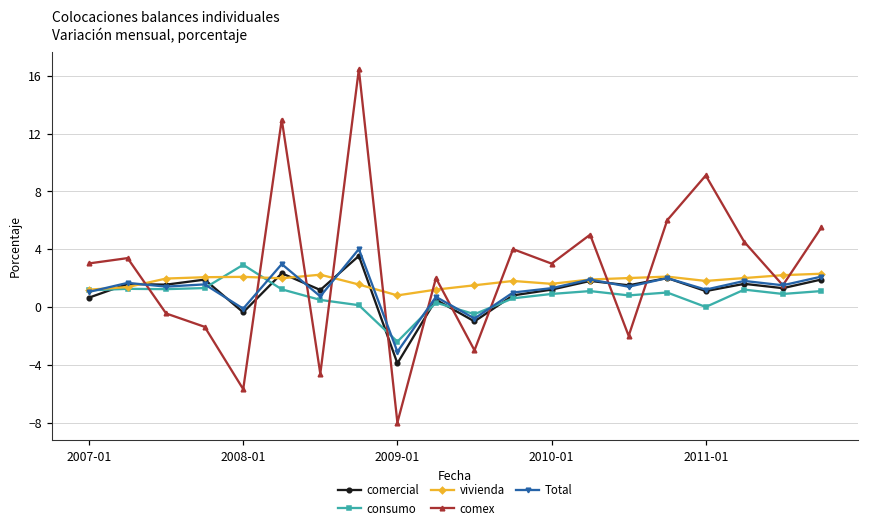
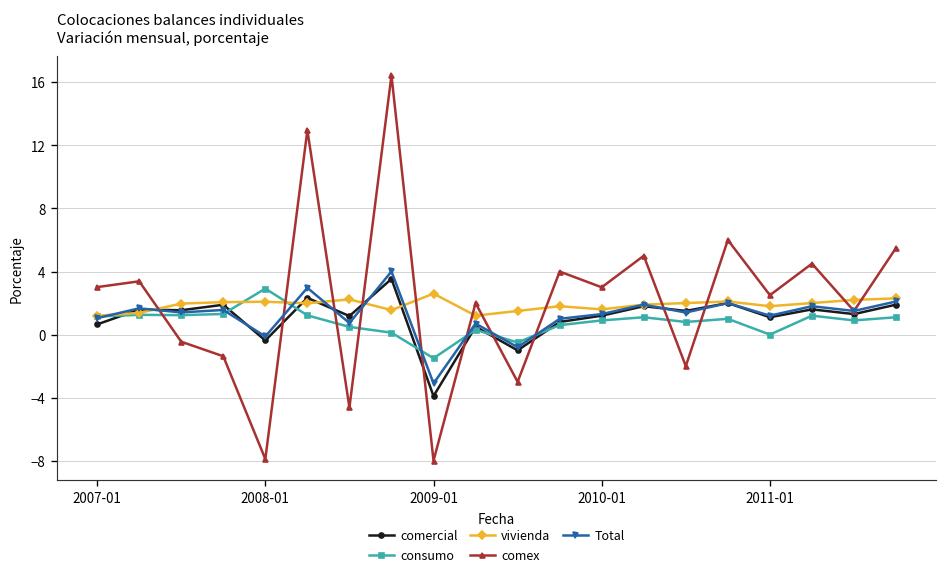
comex, 2008-01: -5.7 -> -7.9
consumo, 2009-01: -2.4 -> -1.5
vivienda, 2009-01: 0.8 -> 2.6
comex, 2011-01: 9.1 -> 2.5
